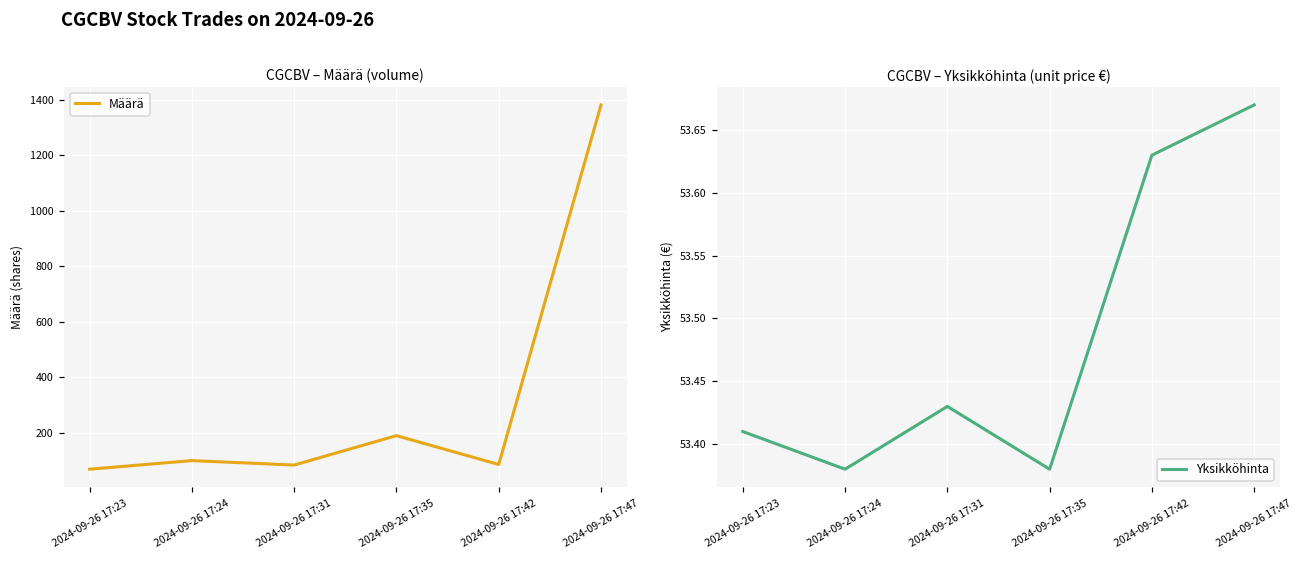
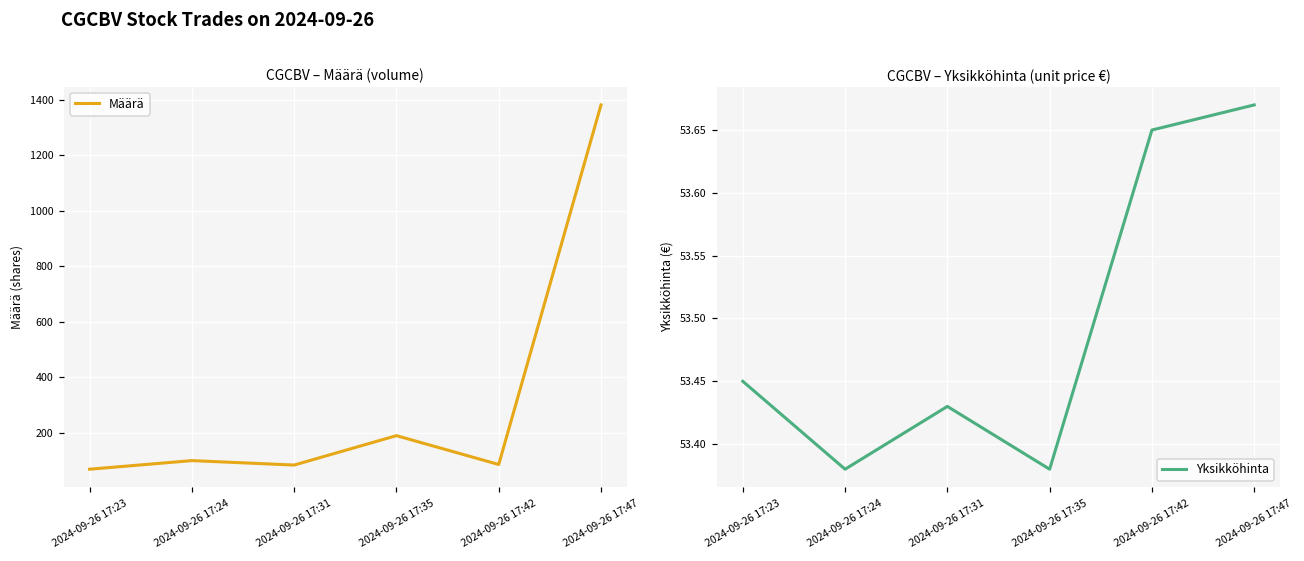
CGCBV – Yksikköhinta (unit price €), 2024-09-26 17:23: 53.41 -> 53.45
CGCBV – Yksikköhinta (unit price €), 2024-09-26 17:42: 53.63 -> 53.65
